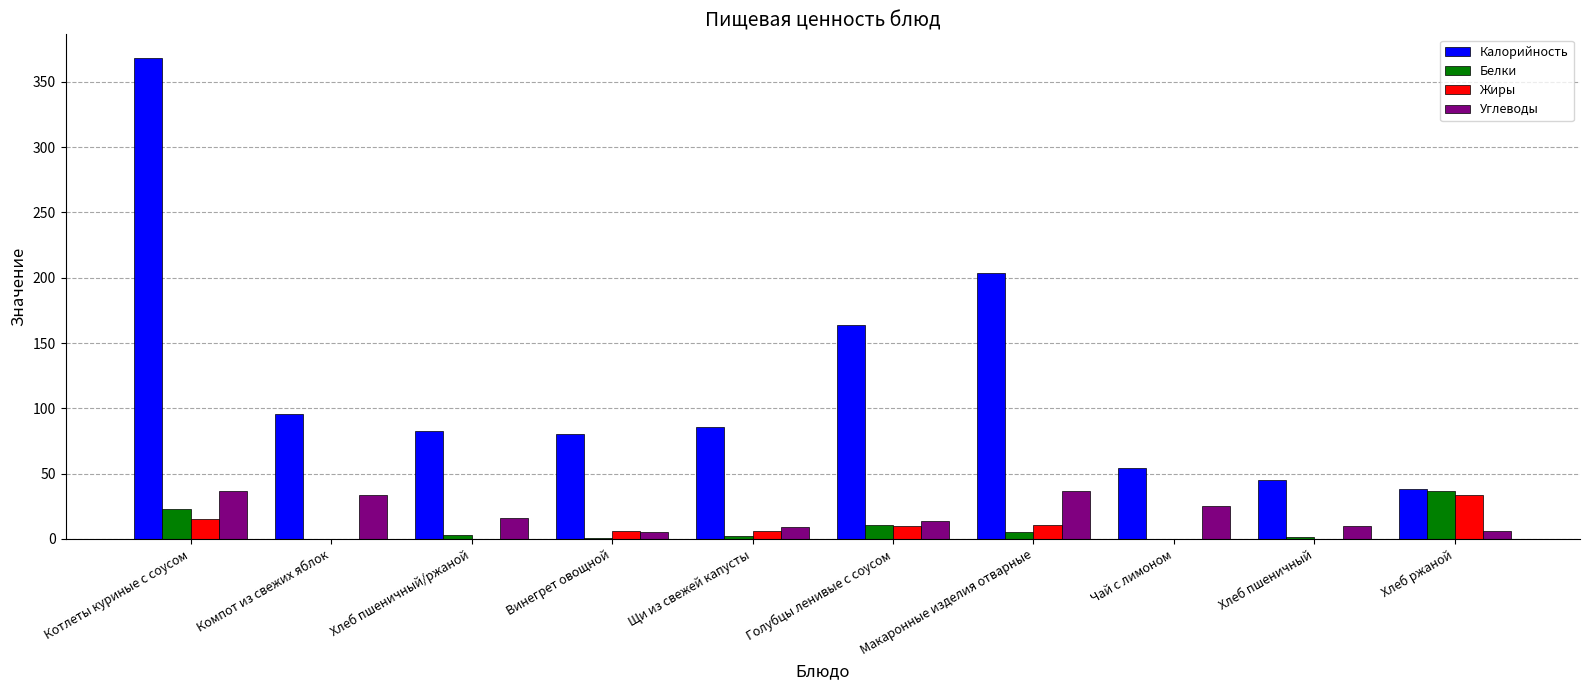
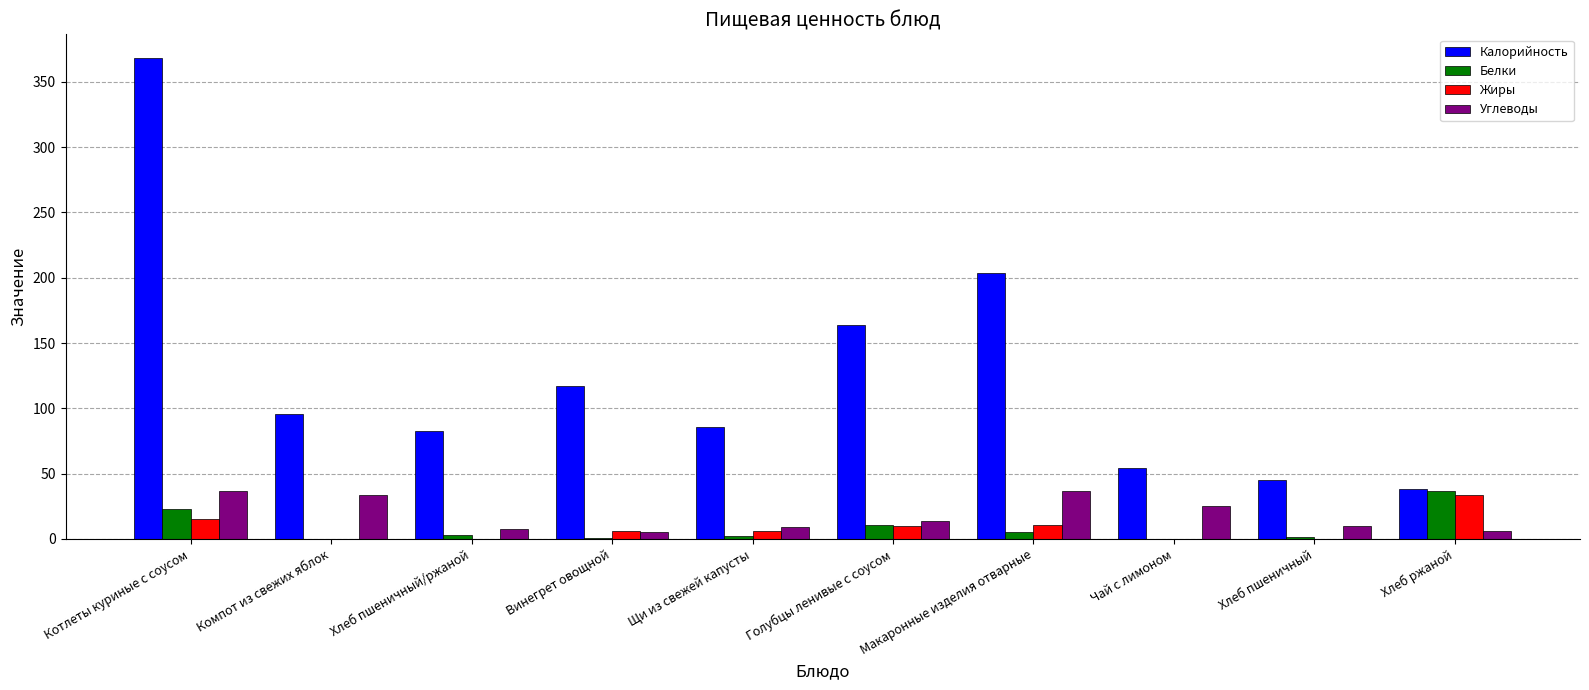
Углеводы, Хлеб пшеничный/ржаной: 16 -> 8
Калорийность, Винегрет овощной: 80 -> 117
